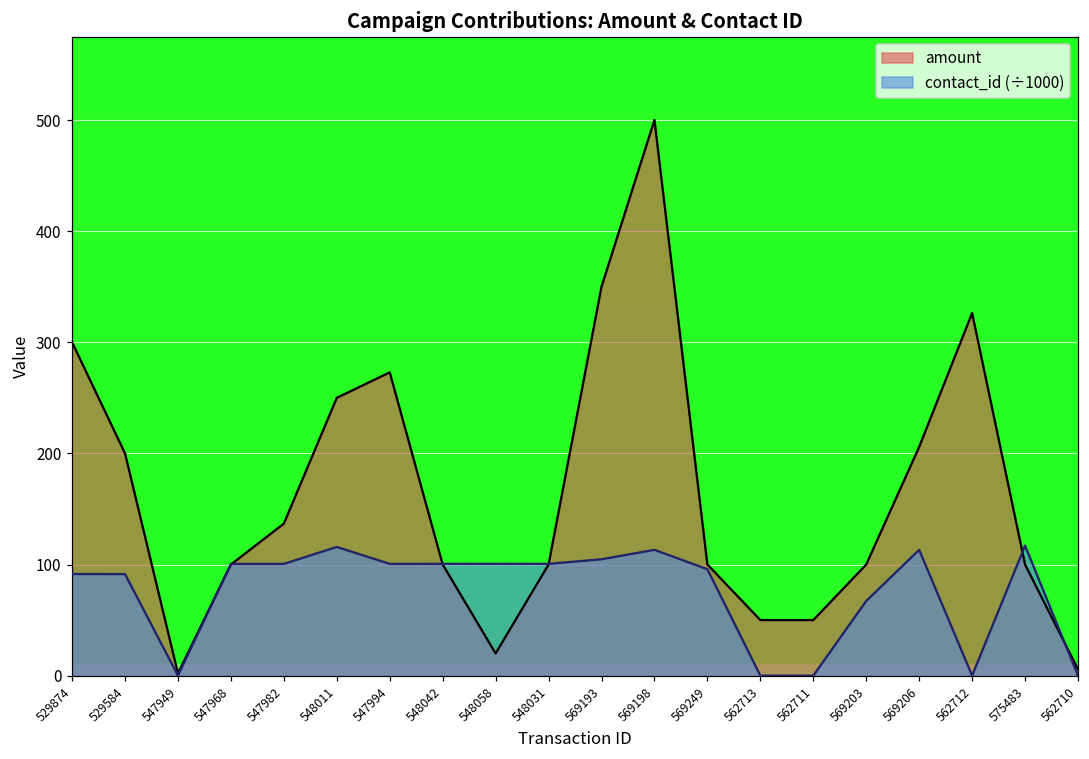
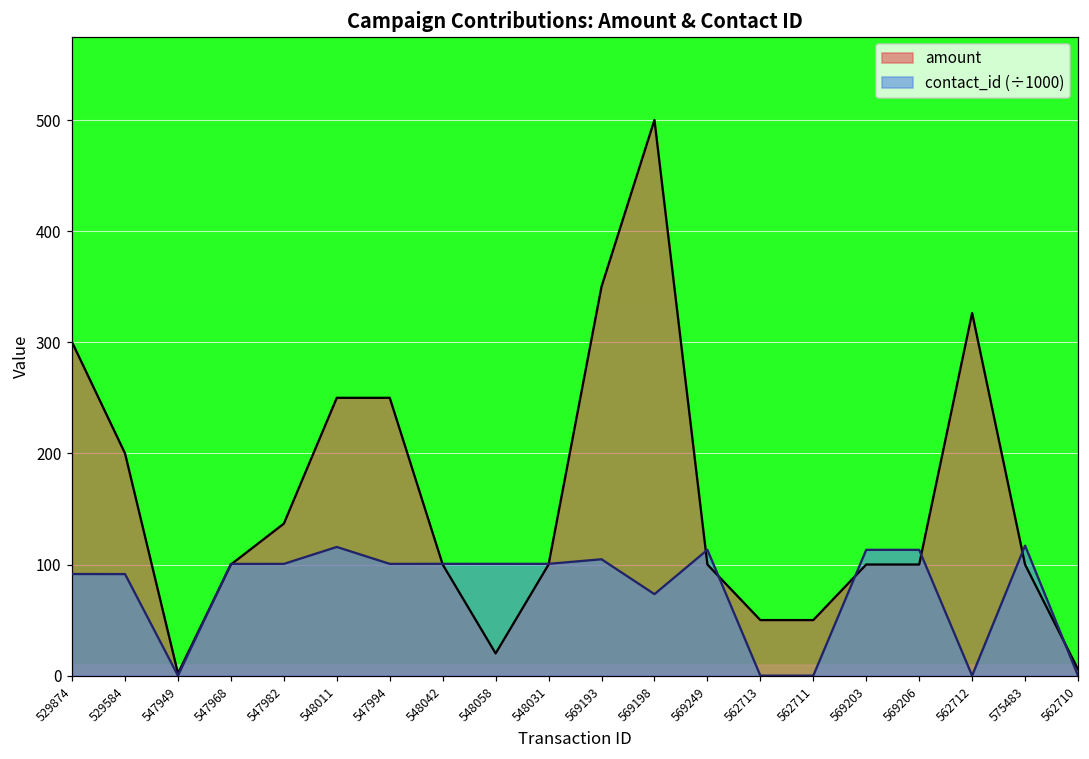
amount, 547994: 273 -> 250
contact_id (÷1000), 569198: 113 -> 73
contact_id (÷1000), 569249: 96 -> 113
contact_id (÷1000), 569203: 67 -> 113
amount, 569206: 206 -> 100
